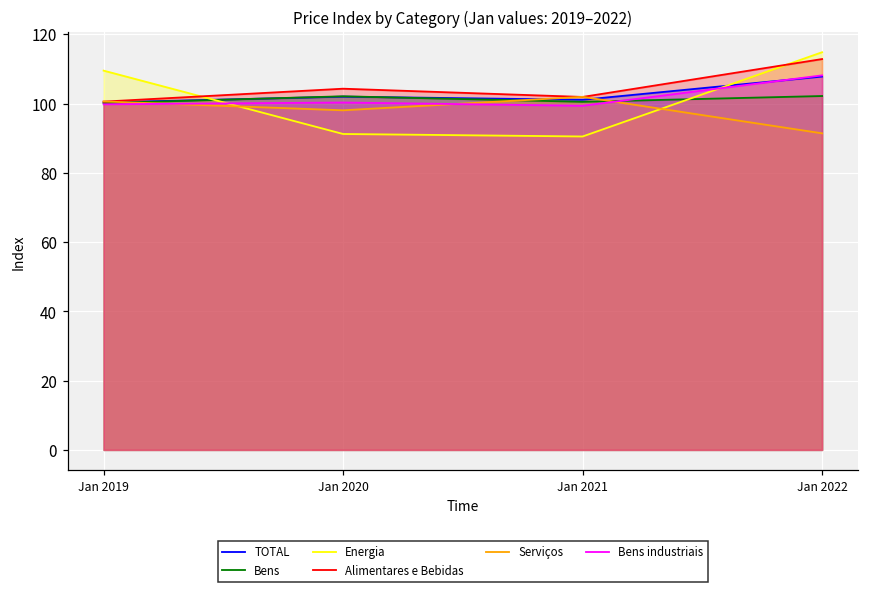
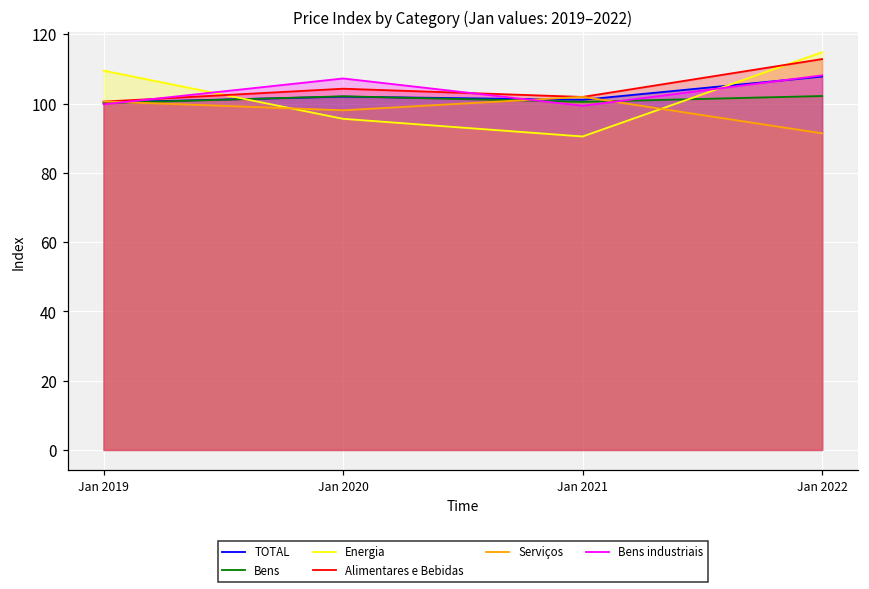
Energia, Jan 2020: 91 -> 96
Bens industriais, Jan 2020: 100 -> 107
